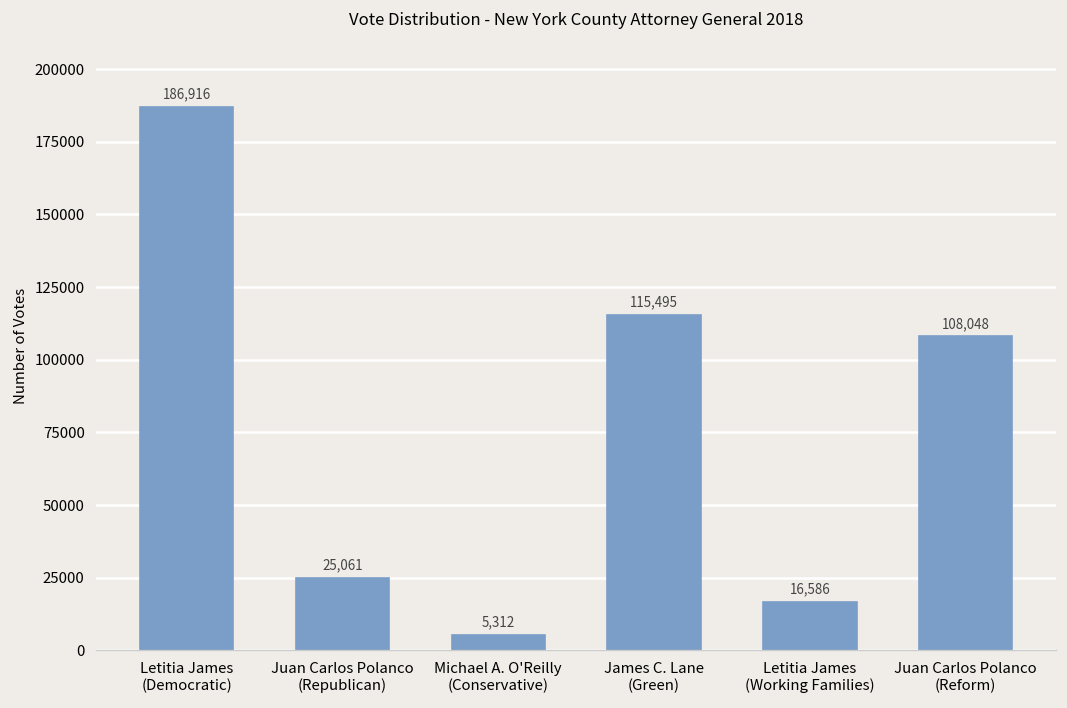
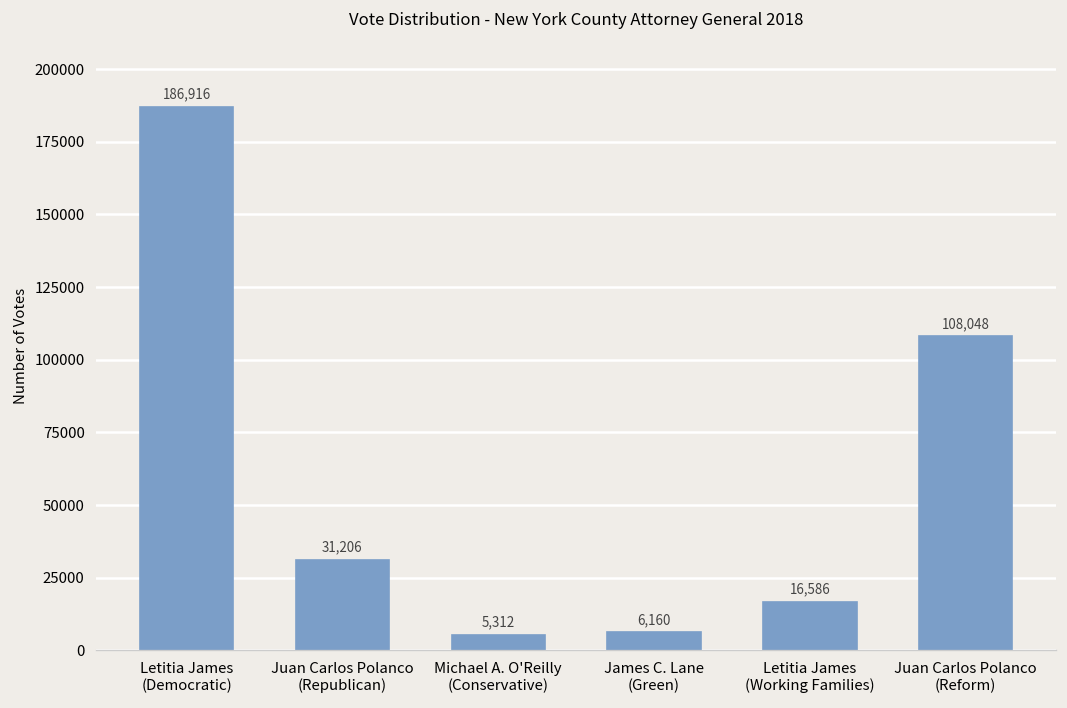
Juan Carlos Polanco (Republican): 25,061 -> 31,206
James C. Lane (Green): 115,495 -> 6,160
